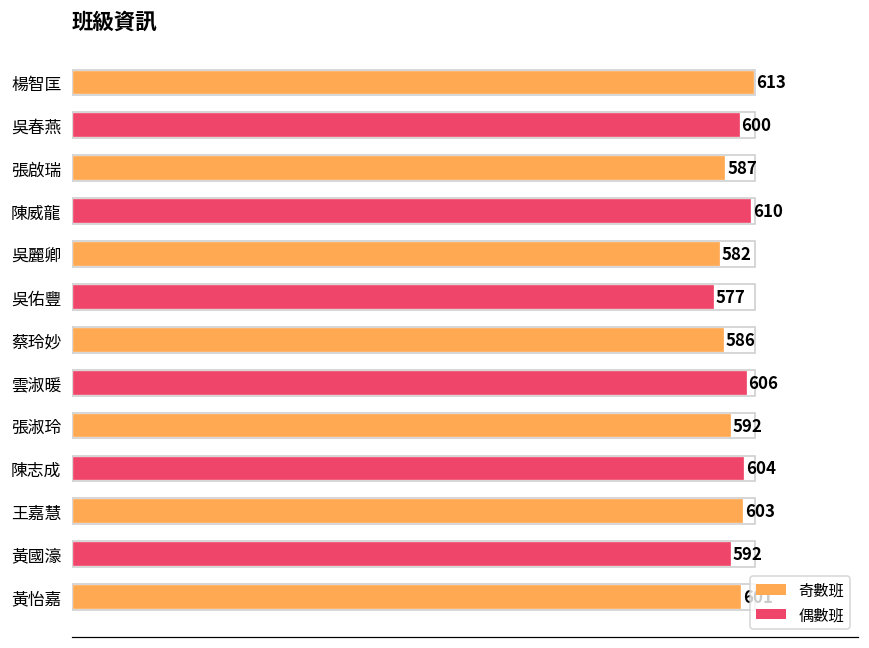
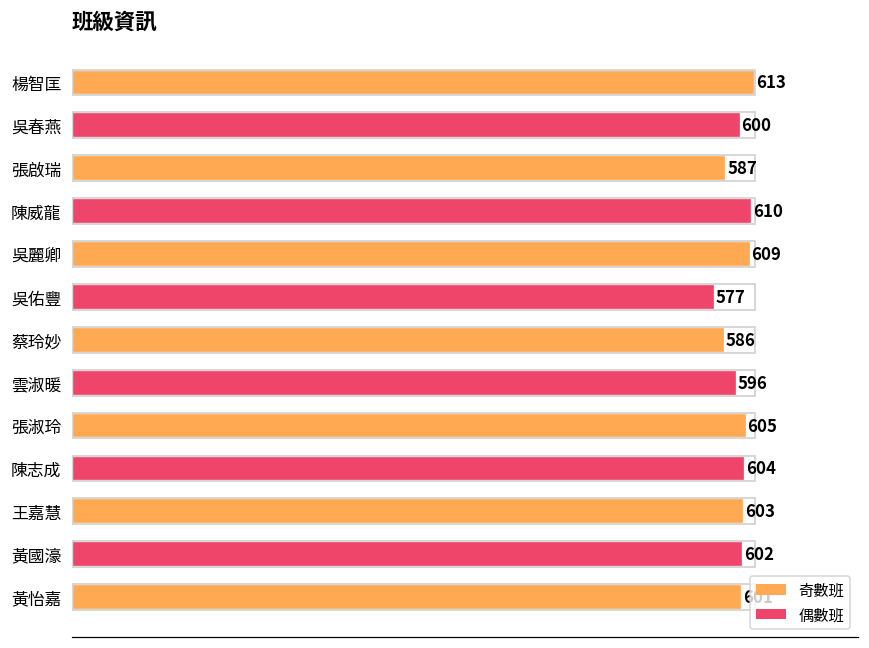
吳麗卿: 582 -> 609
雲淑暖: 606 -> 596
張淑玲: 592 -> 605
黃國濠: 592 -> 602
